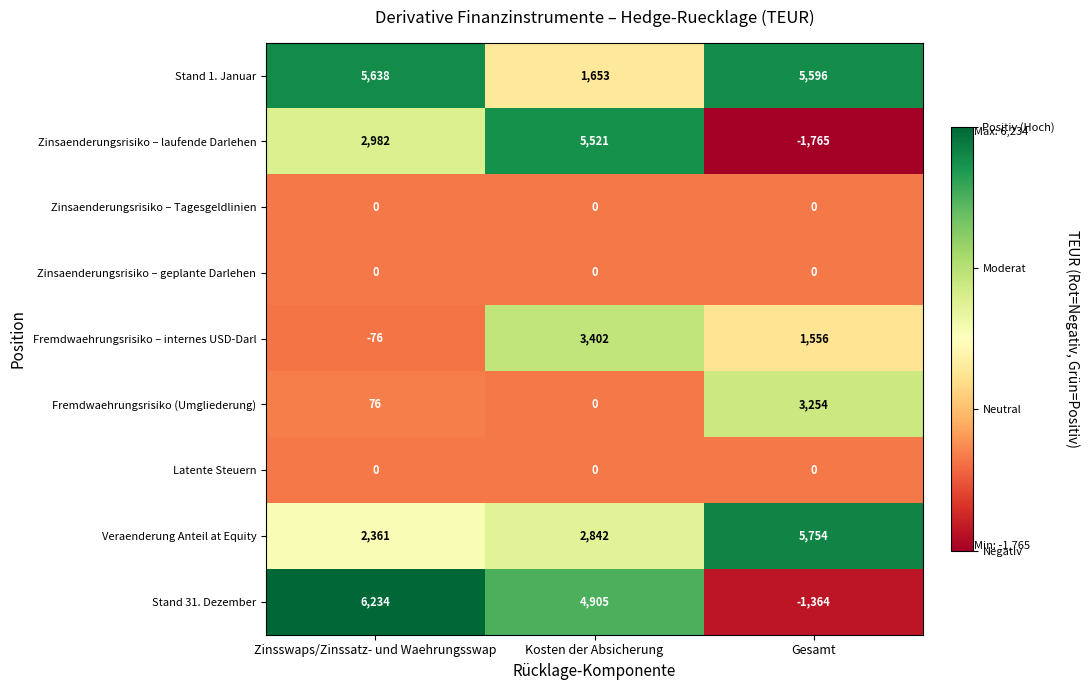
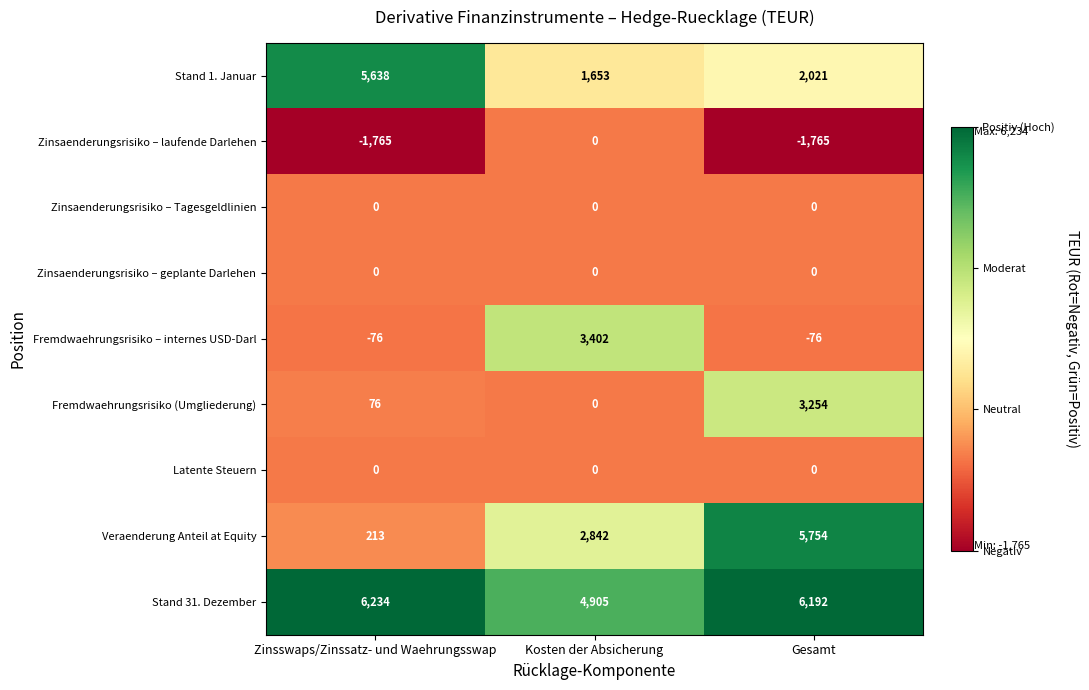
Stand 1. Januar, Gesamt: 5,596 -> 2,021
Zinsaenderungsrisiko – laufende Darlehen, Zinsswaps/Zinssatz- und Waehrungsswap: 2,982 -> -1,765
Zinsaenderungsrisiko – laufende Darlehen, Kosten der Absicherung: 5,521 -> 0
Fremdwaehrungsrisiko – internes USD-Darl, Gesamt: 1,556 -> -76
Veraenderung Anteil at Equity, Zinsswaps/Zinssatz- und Waehrungsswap: 2,361 -> 213
Stand 31. Dezember, Gesamt: -1,364 -> 6,192
